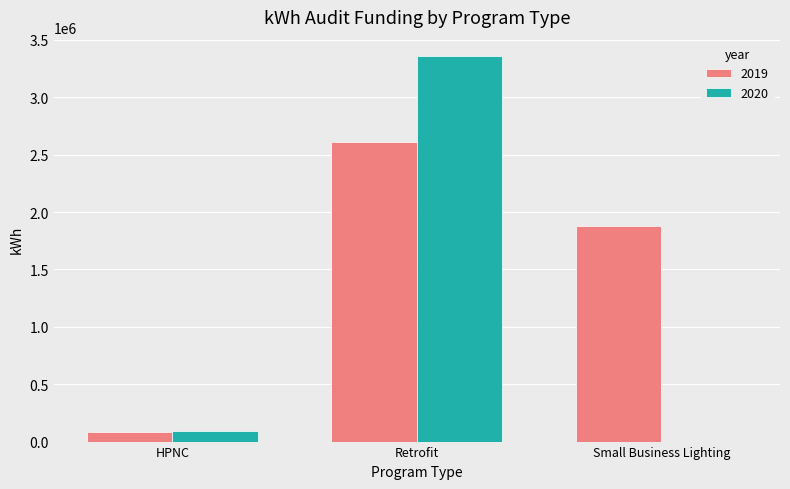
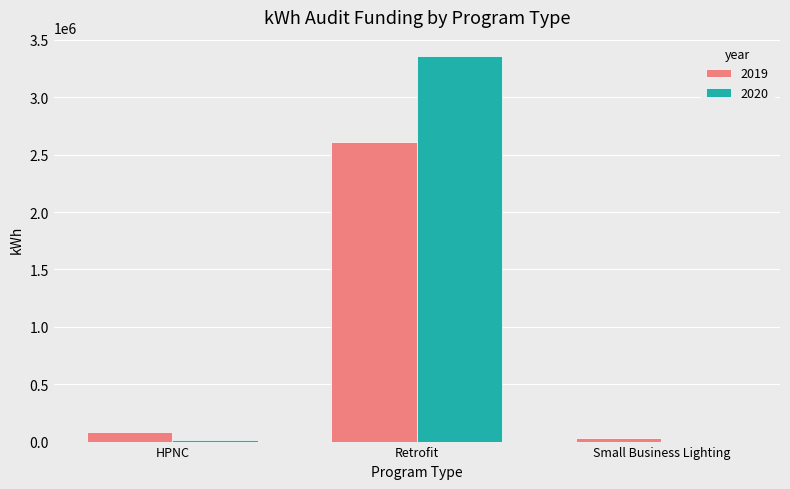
2020, HPNC: 90000 -> 20000
2019, Small Business Lighting: 1880000 -> 30000
